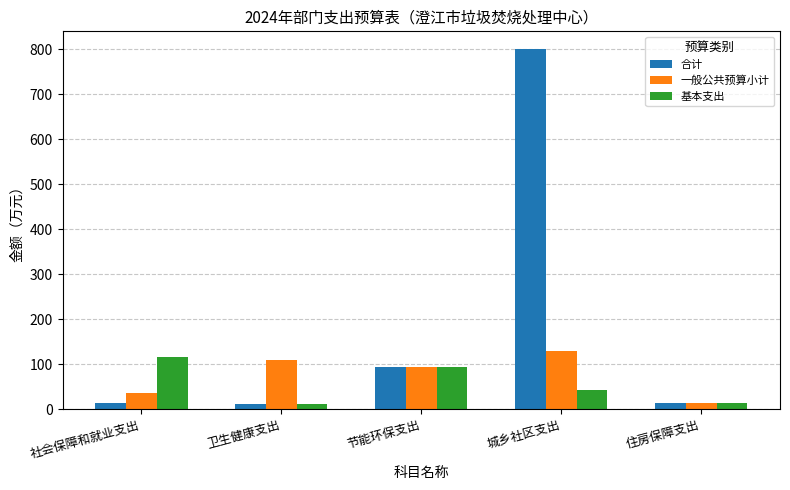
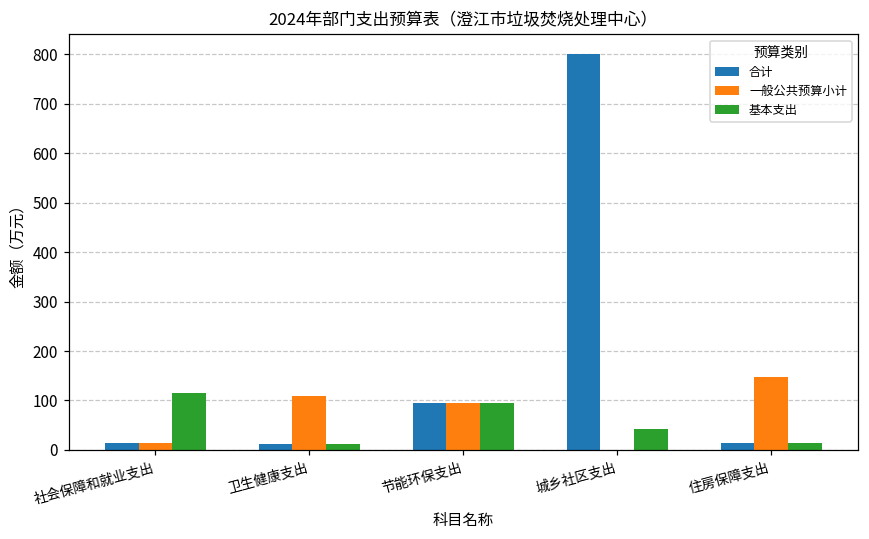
一般公共预算小计, 社会保障和就业支出: 40 -> 10
一般公共预算小计, 城乡社区支出: 130 -> 0
一般公共预算小计, 住房保障支出: 10 -> 150
